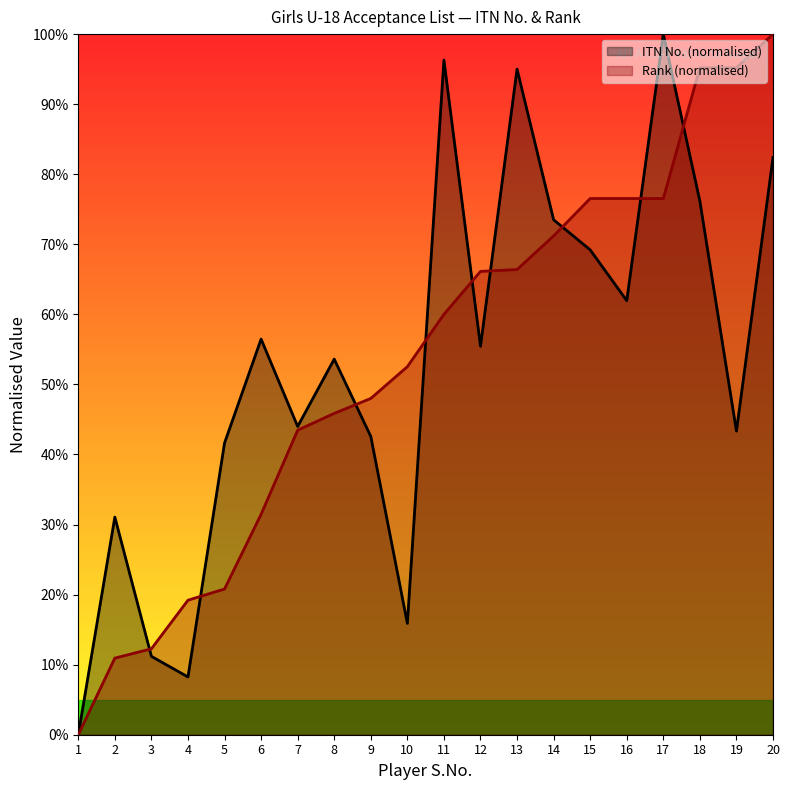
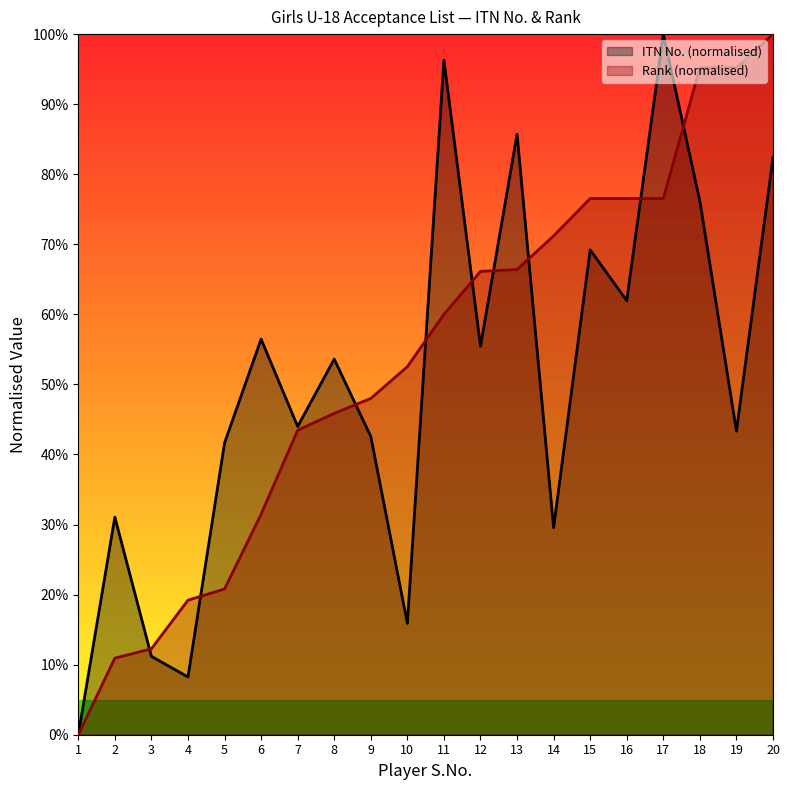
ITN No. (normalised), 13: 95% -> 86%
ITN No. (normalised), 14: 74% -> 30%
